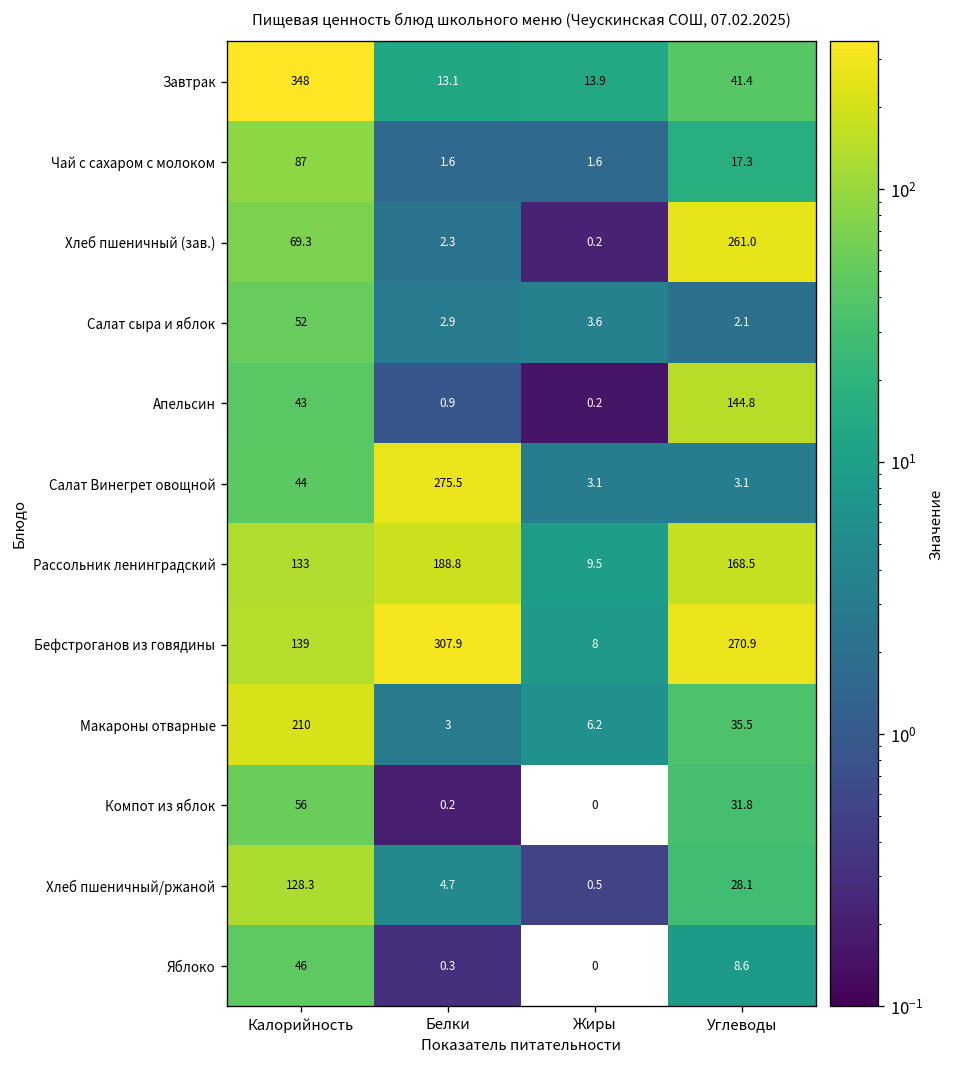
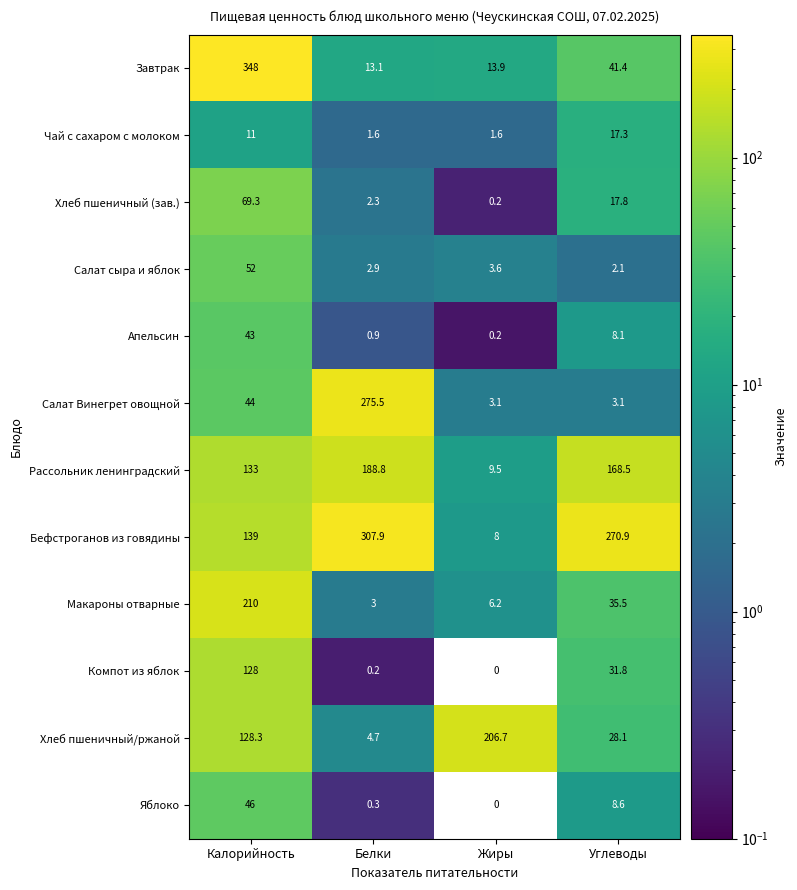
Чай с сахаром с молоком, Калорийность: 87 -> 11
Хлеб пшеничный (зав.), Углеводы: 261.0 -> 17.8
Апельсин, Углеводы: 144.8 -> 8.1
Компот из яблок, Калорийность: 56 -> 128
Хлеб пшеничный/ржаной, Жиры: 0.5 -> 206.7
